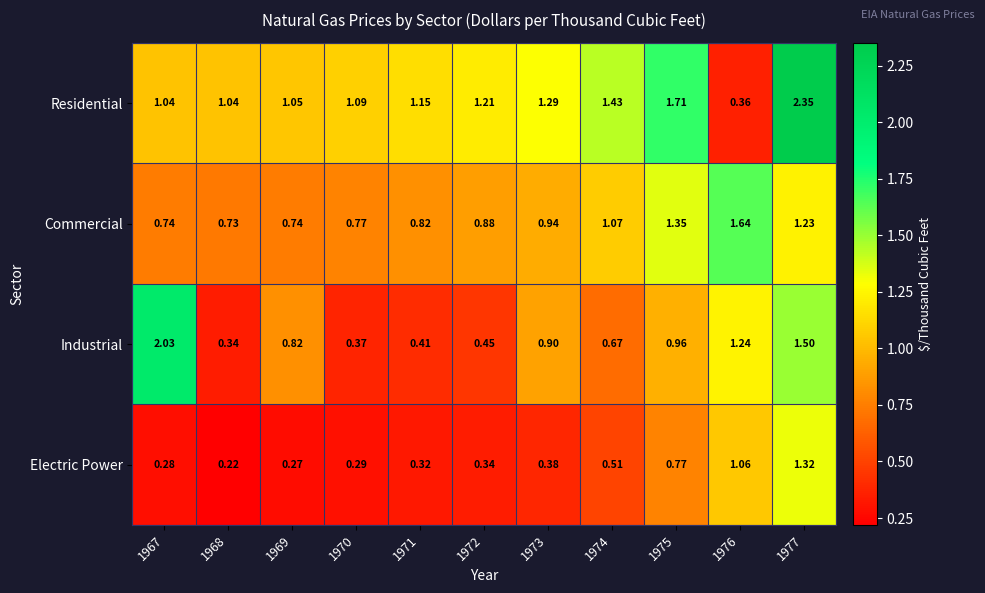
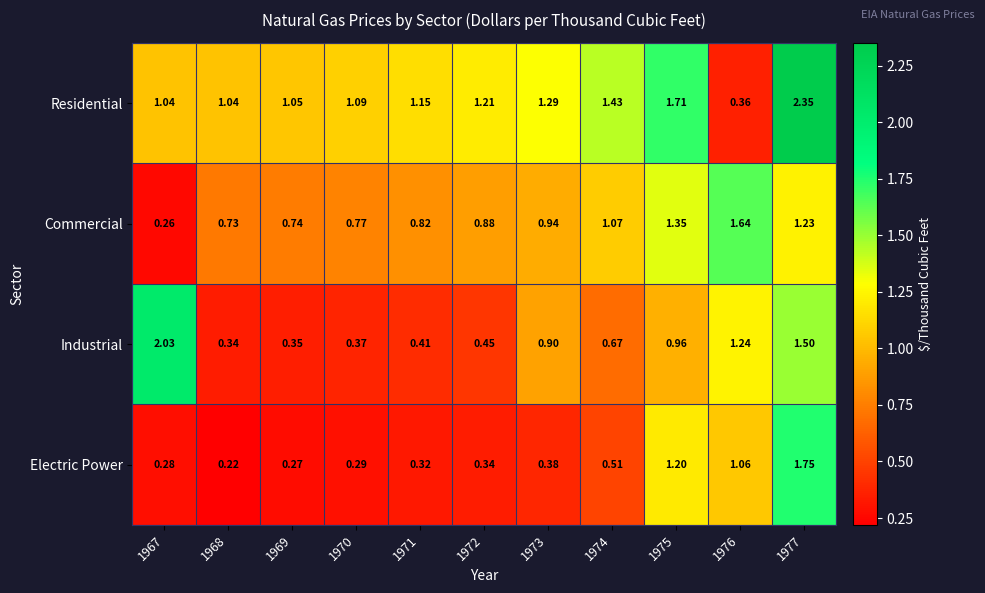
Commercial, 1967: 0.74 -> 0.26
Industrial, 1969: 0.82 -> 0.35
Electric Power, 1975: 0.77 -> 1.20
Electric Power, 1977: 1.32 -> 1.75
